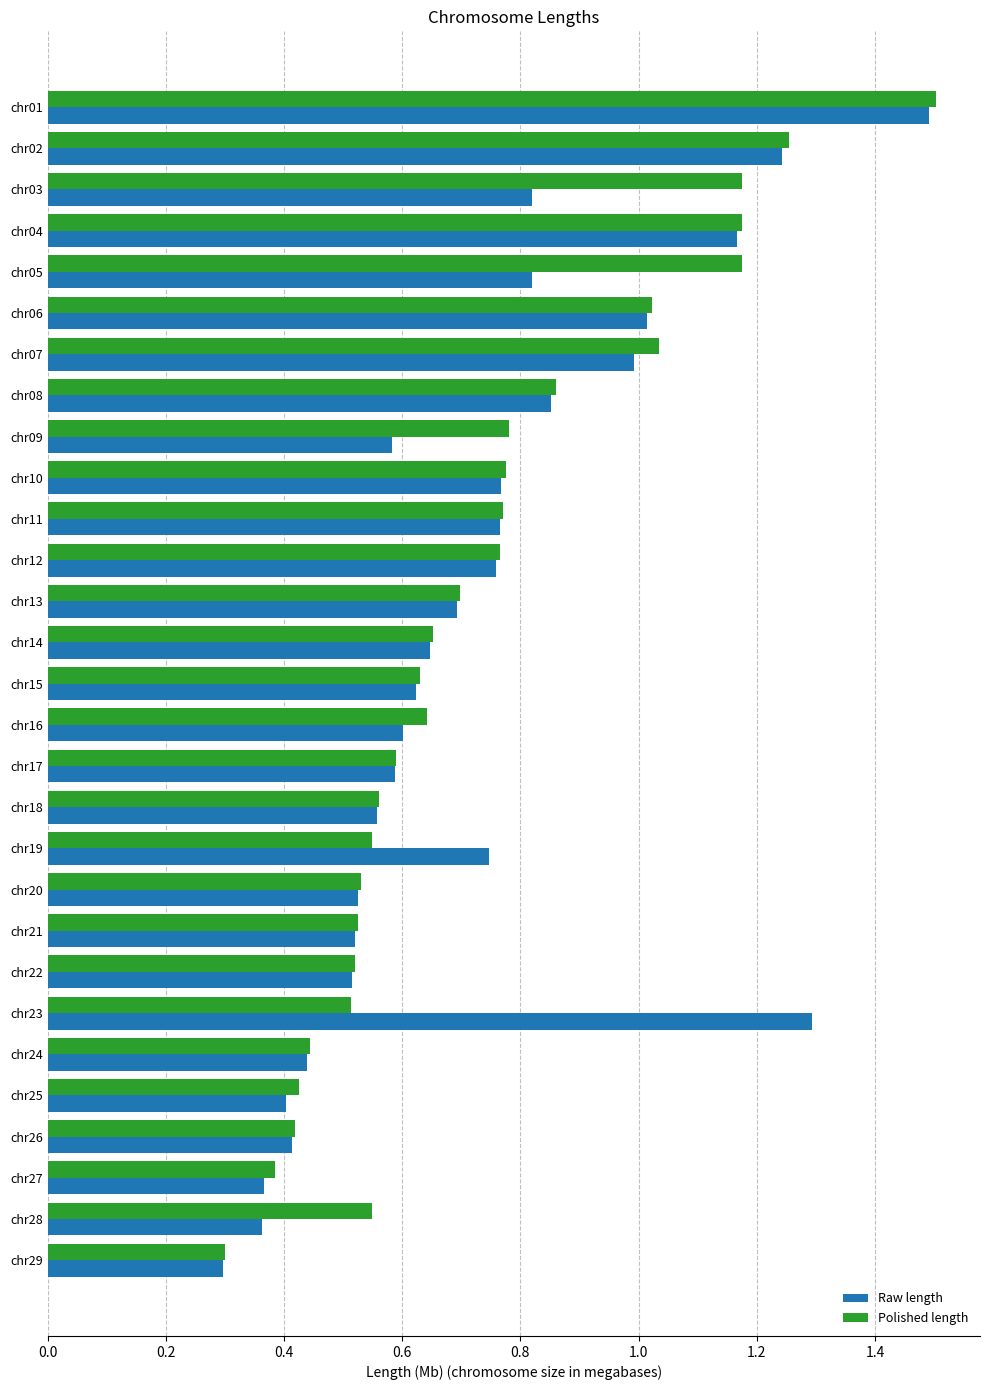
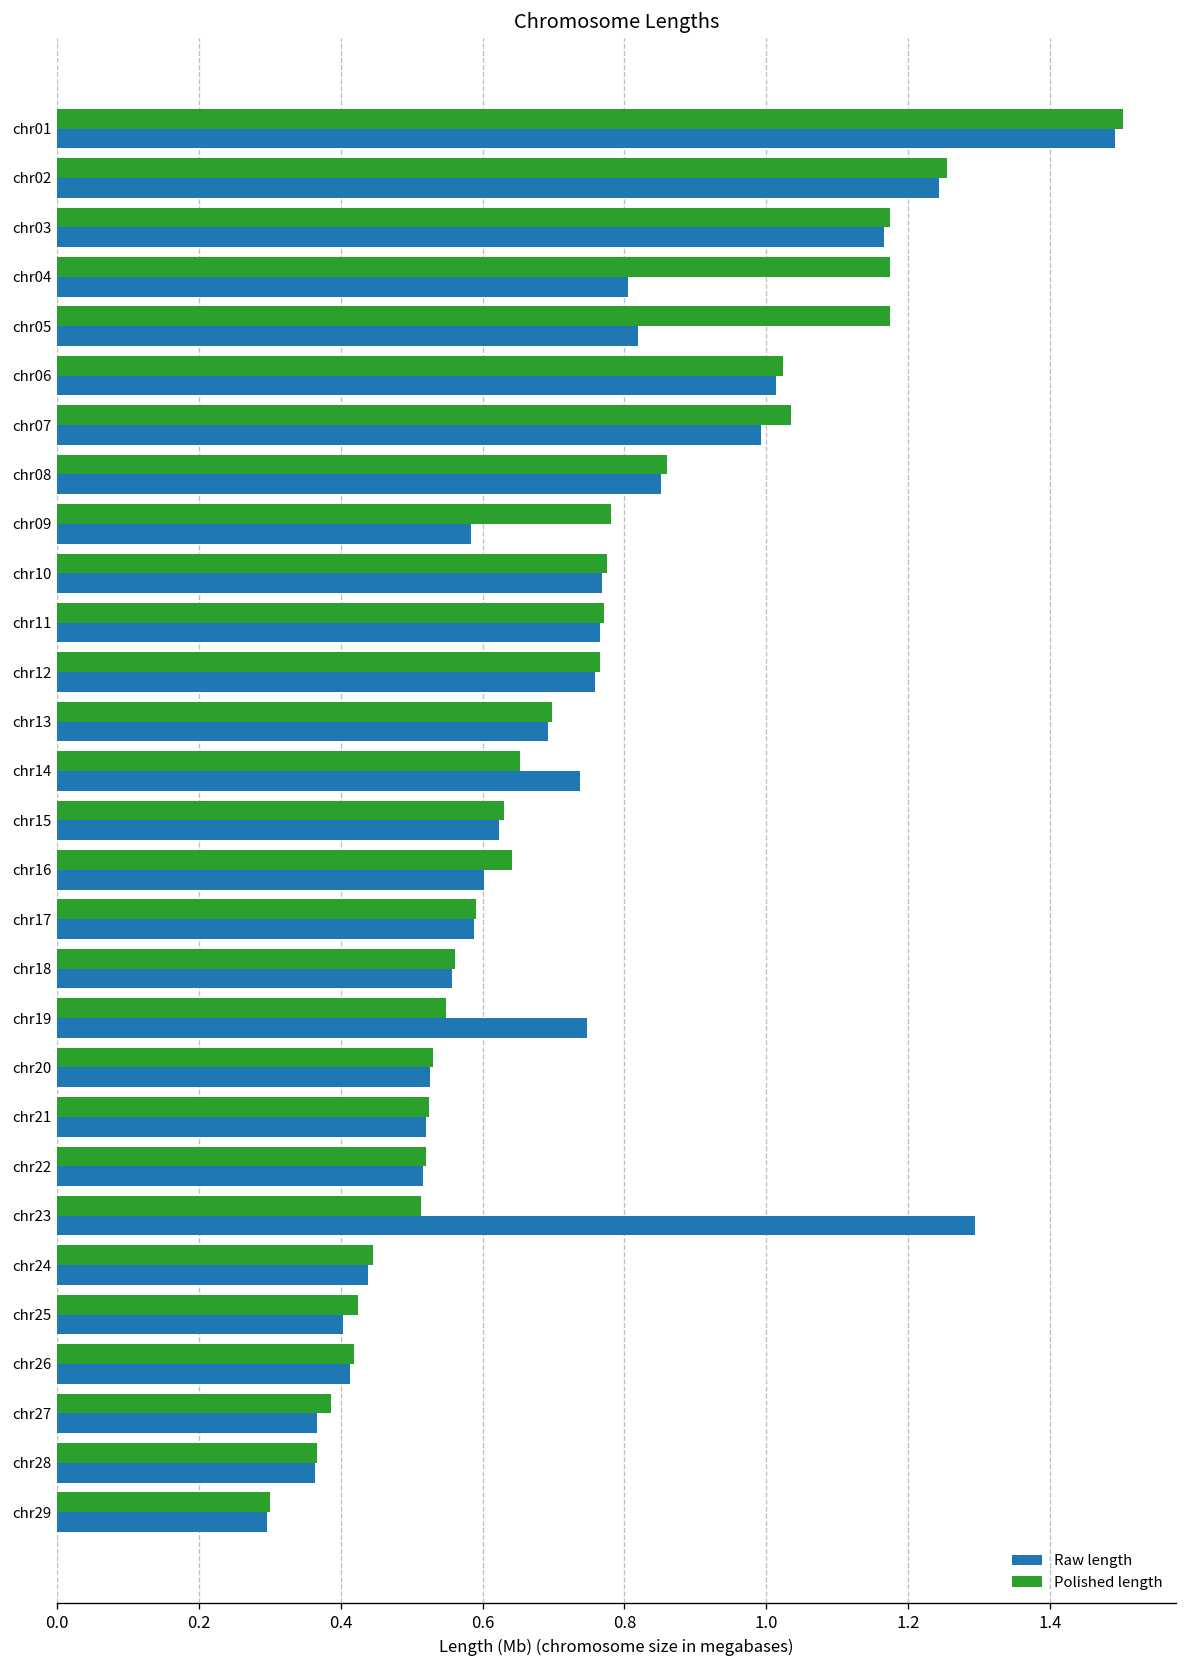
Raw length, chr03: 0.82 -> 1.17
Raw length, chr04: 1.17 -> 0.80
Raw length, chr14: 0.65 -> 0.74
Polished length, chr28: 0.55 -> 0.37
